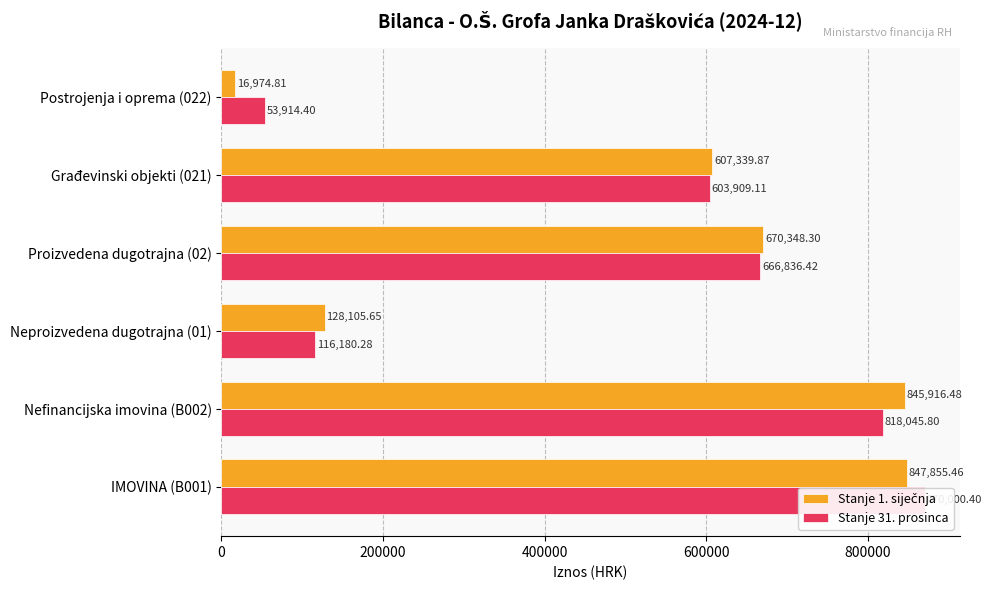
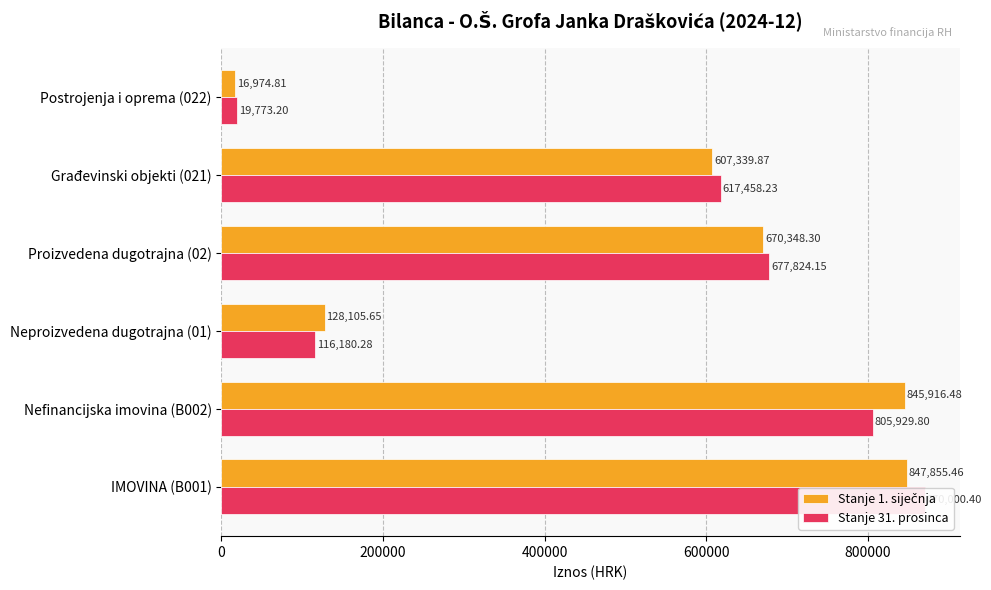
Stanje 31. prosinca, Postrojenja i oprema (022): 53,914.40 -> 19,773.20
Stanje 31. prosinca, Građevinski objekti (021): 603,909.11 -> 617,458.23
Stanje 31. prosinca, Proizvedena dugotrajna (02): 666,836.42 -> 677,824.15
Stanje 31. prosinca, Nefinancijska imovina (B002): 818,045.80 -> 805,929.80
